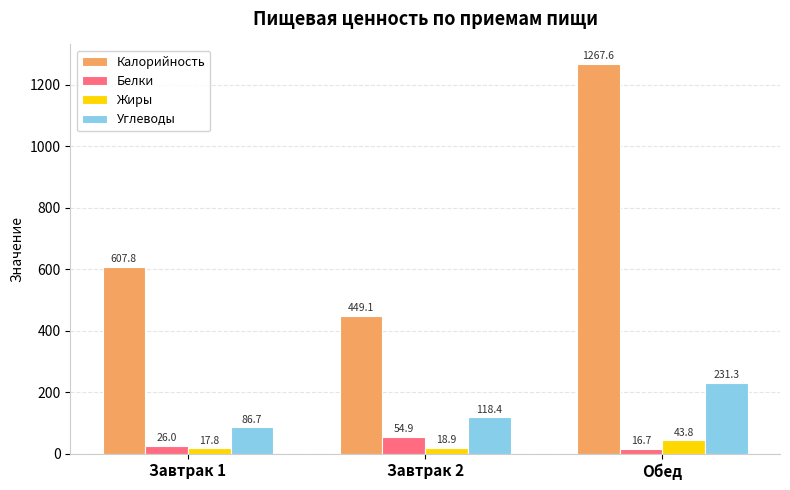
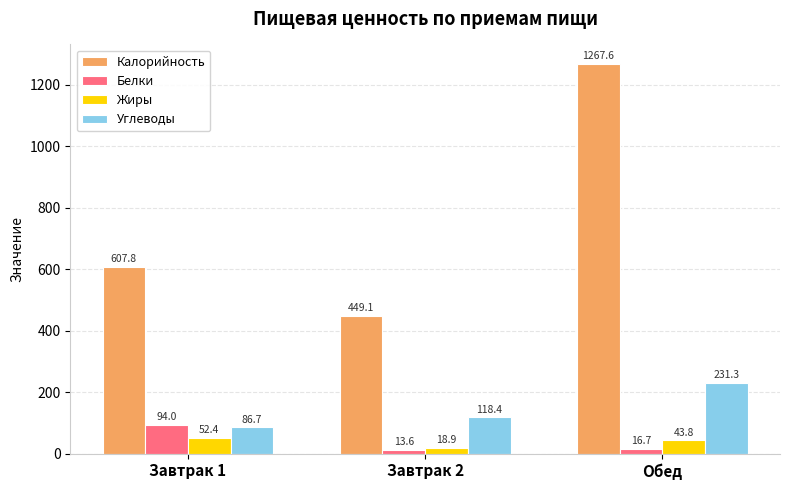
Белки, Завтрак 1: 26.0 -> 94.0
Жиры, Завтрак 1: 17.8 -> 52.4
Белки, Завтрак 2: 54.9 -> 13.6
